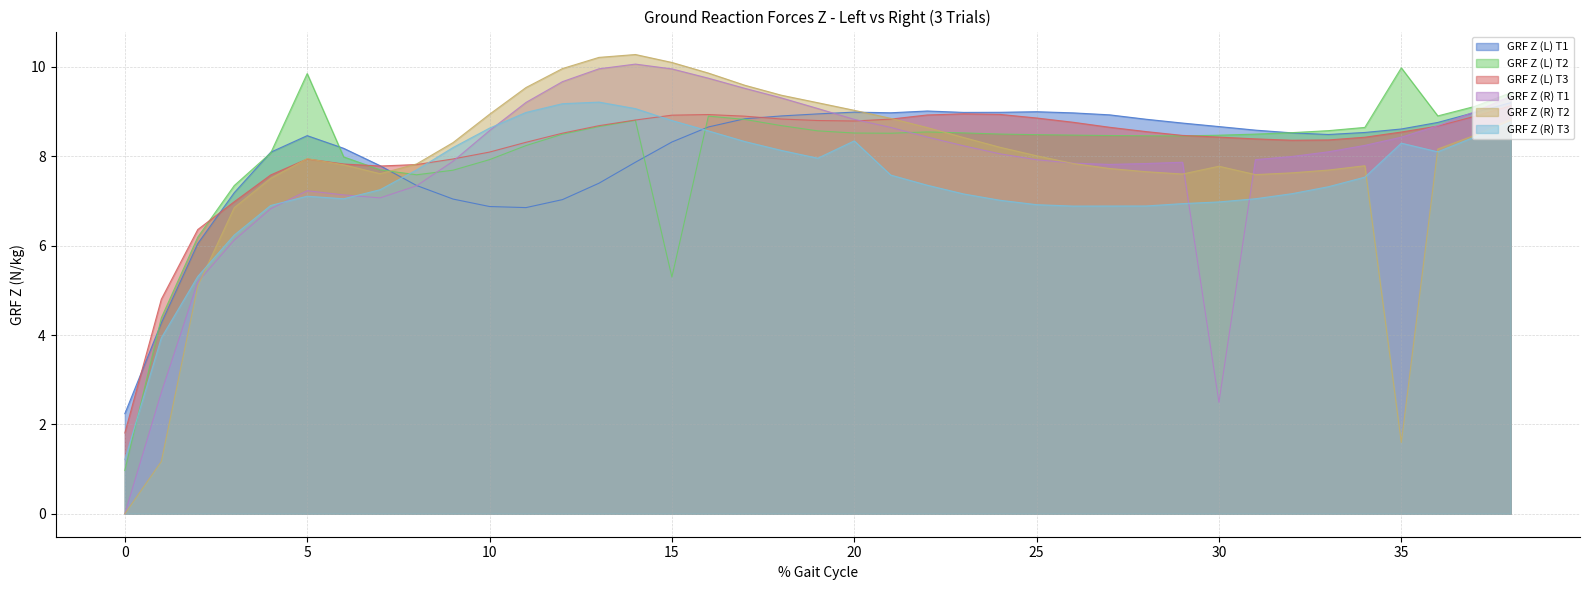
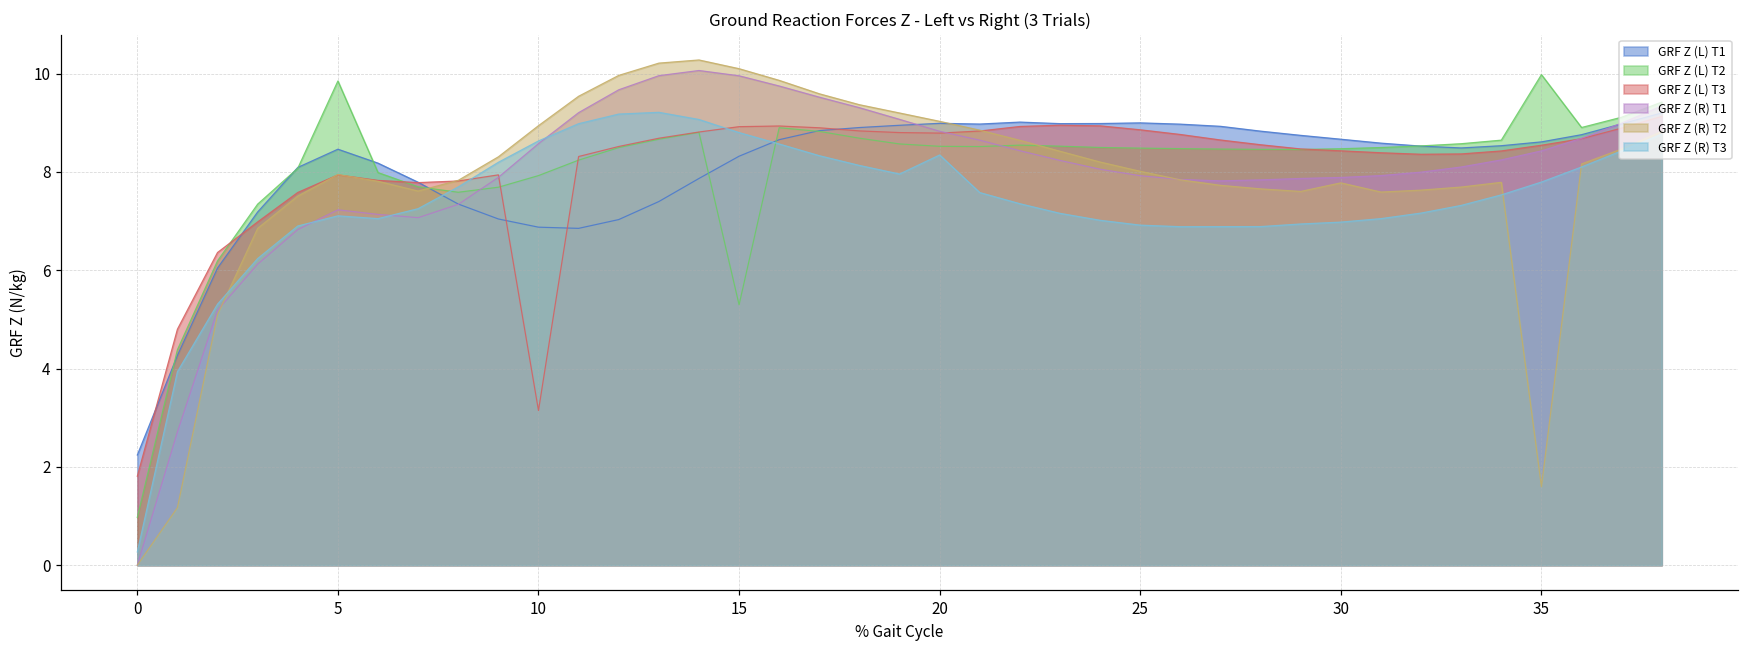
GRF Z (R) T3, 0: 1.2 -> 0.3
GRF Z (L) T3, 10: 8.1 -> 3.1
GRF Z (R) T1, 30: 2.5 -> 7.9
GRF Z (R) T3, 35: 8.3 -> 7.8
